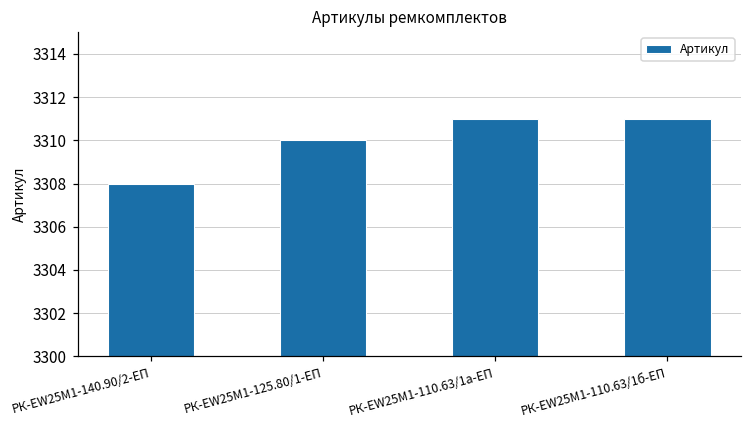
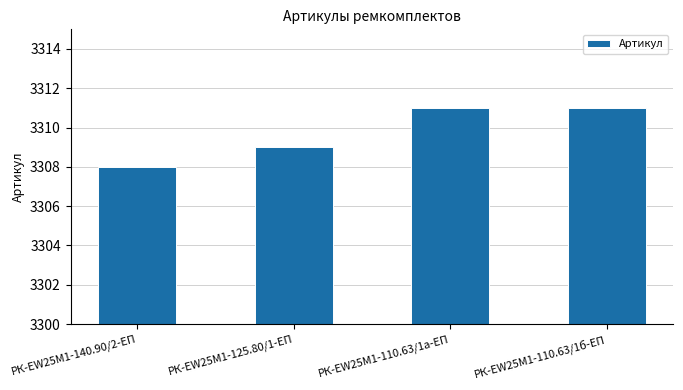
РК-EW25M1-125.80/1-ЕП: 3310 -> 3309
